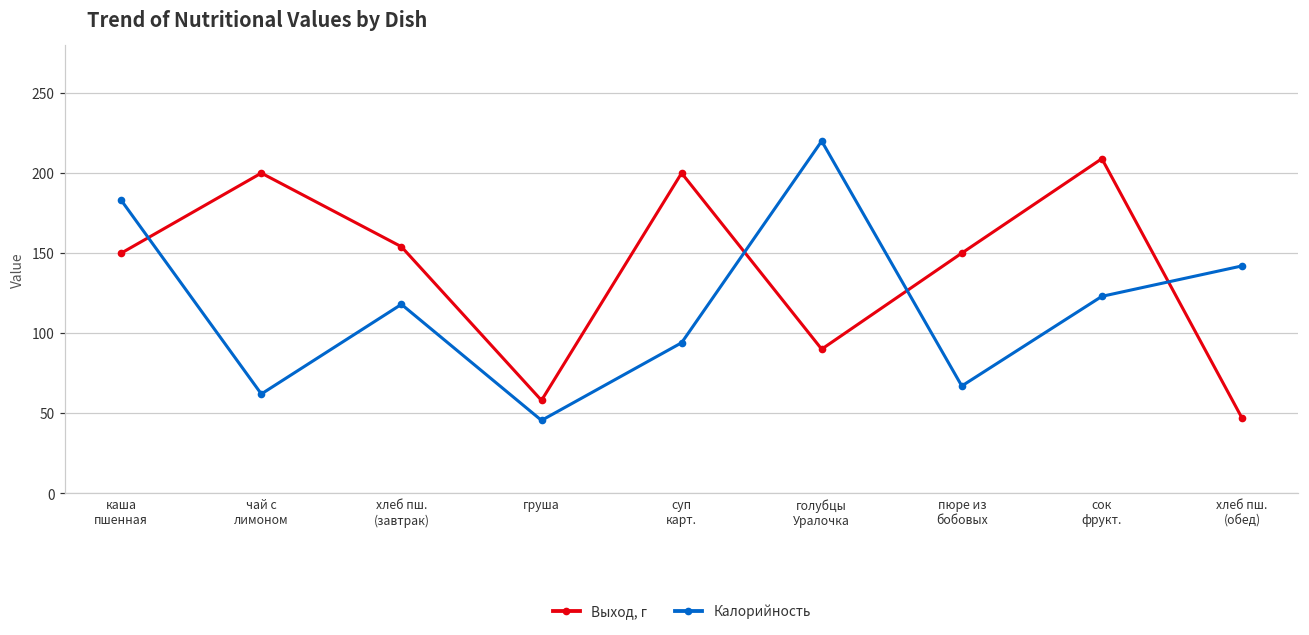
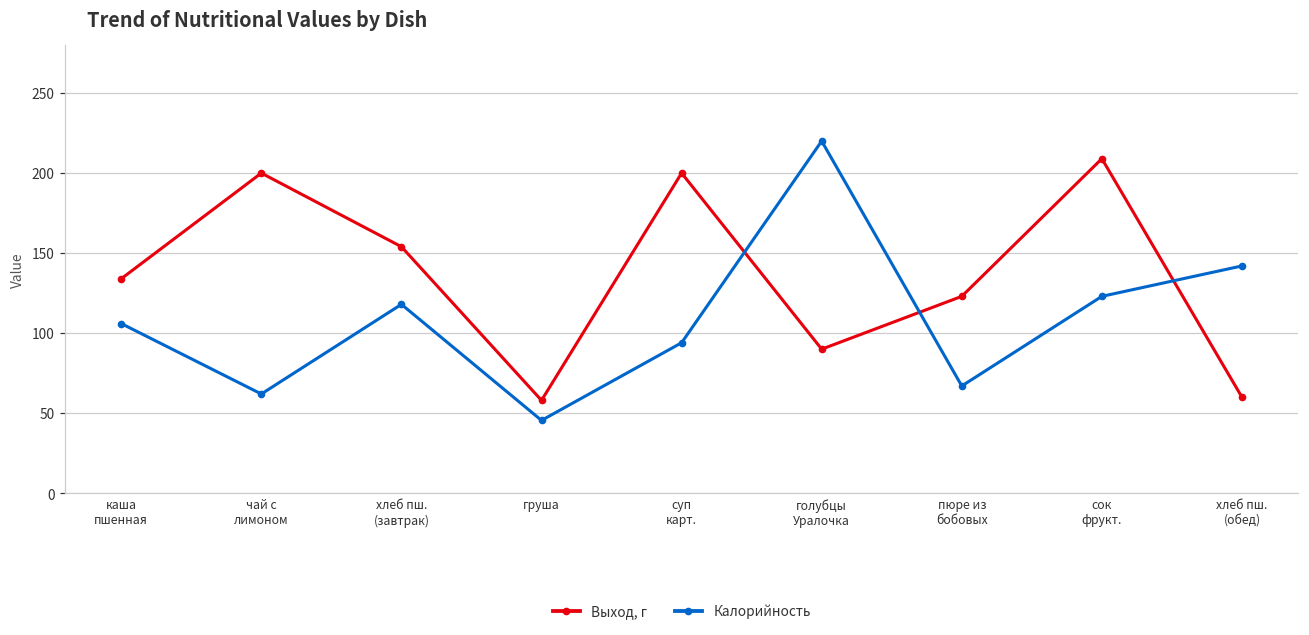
Выход, г, каша пшенная: 150 -> 134
Калорийность, каша пшенная: 183 -> 106
Выход, г, пюре из бобовых: 150 -> 123
Выход, г, хлеб пш. (обед): 47 -> 60
